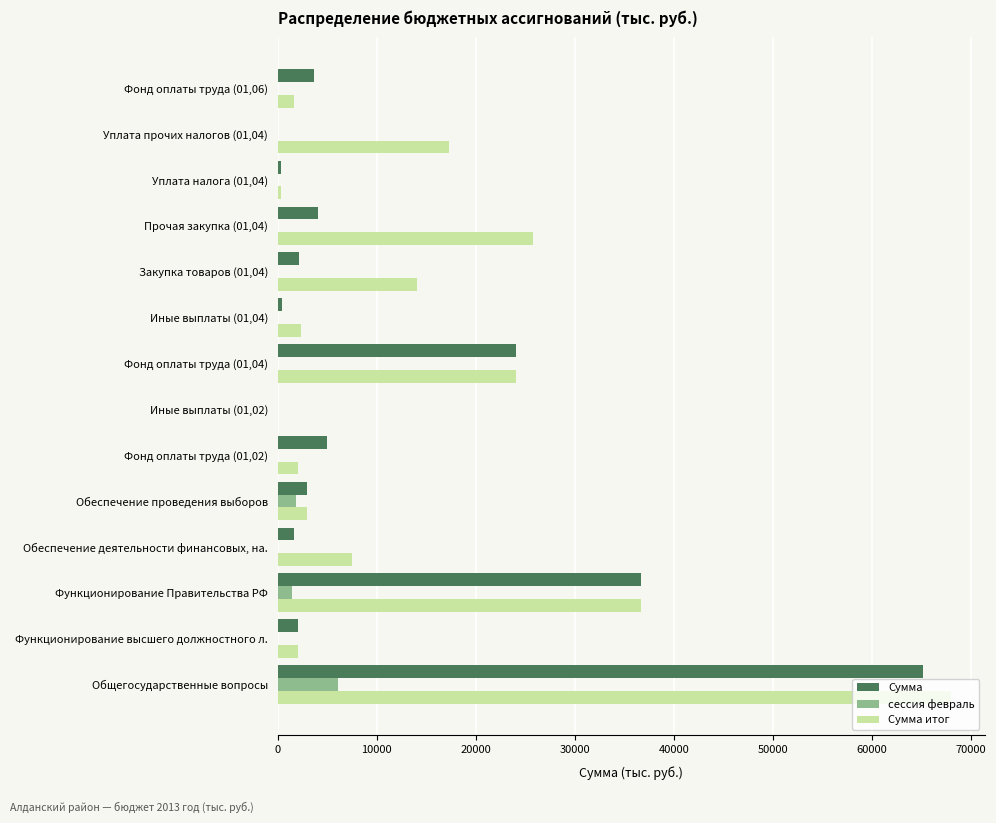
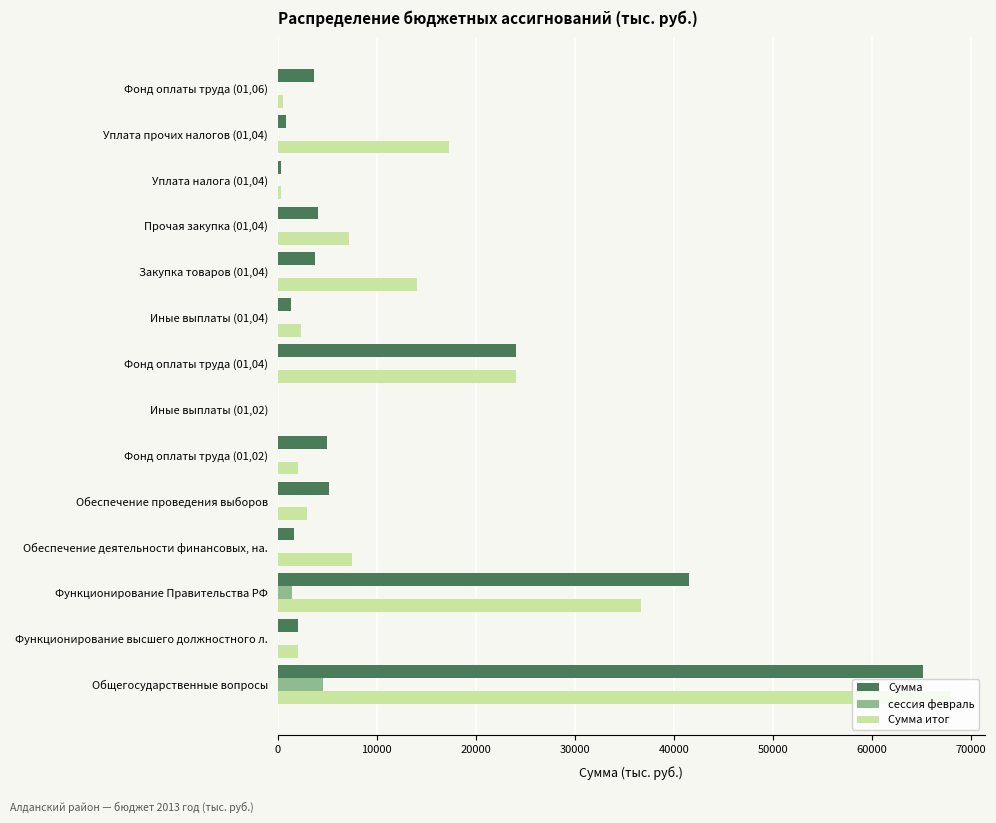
Сумма итог, Фонд оплаты труда (01,06): 2000 -> 1000
Сумма, Уплата прочих налогов (01,04): 0 -> 1000
Сумма итог, Прочая закупка (01,04): 26000 -> 7000
Сумма, Закупка товаров (01,04): 2000 -> 4000
Сумма, Иные выплаты (01,04): 0 -> 1000
Сумма, Обеспечение проведения выборов: 3000 -> 5000
сессия февраль, Обеспечение проведения выборов: 2000 -> 0
Сумма, Функционирование Правительства РФ: 37000 -> 42000
сессия февраль, Общегосударственные вопросы: 6000 -> 5000
